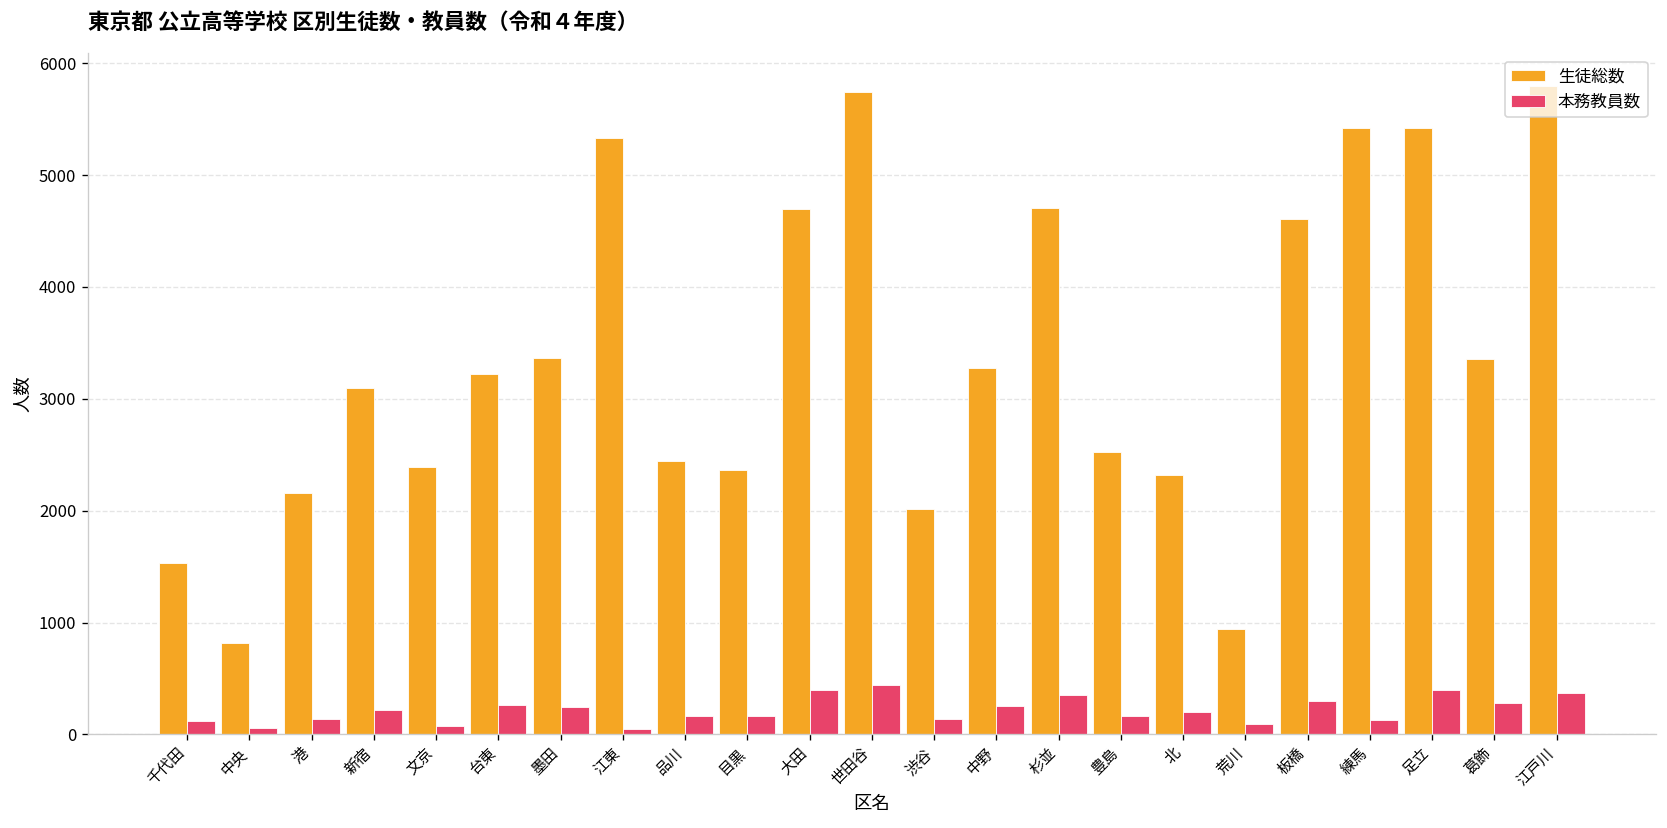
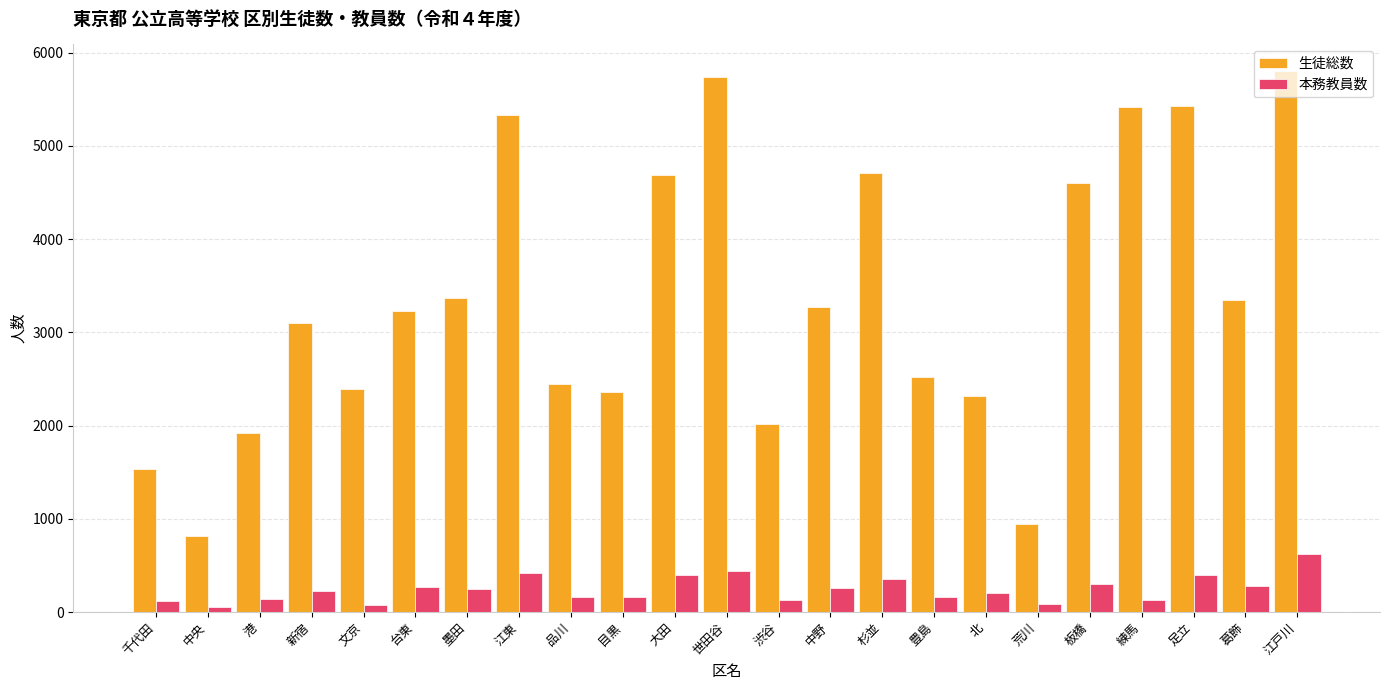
生徒総数, 港: 2200 -> 1900
本務教員数, 江東: 100 -> 400
本務教員数, 江戸川: 400 -> 600
